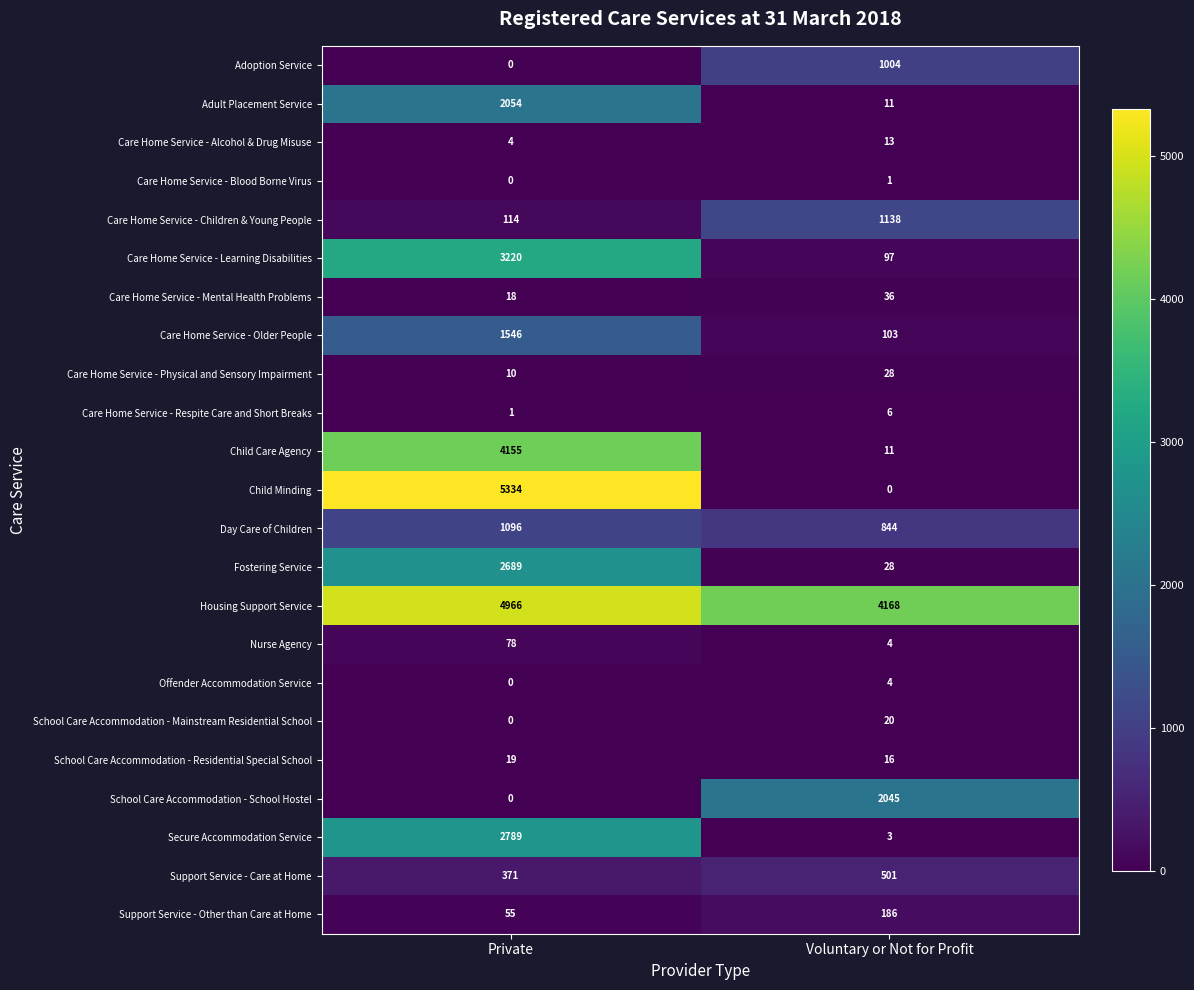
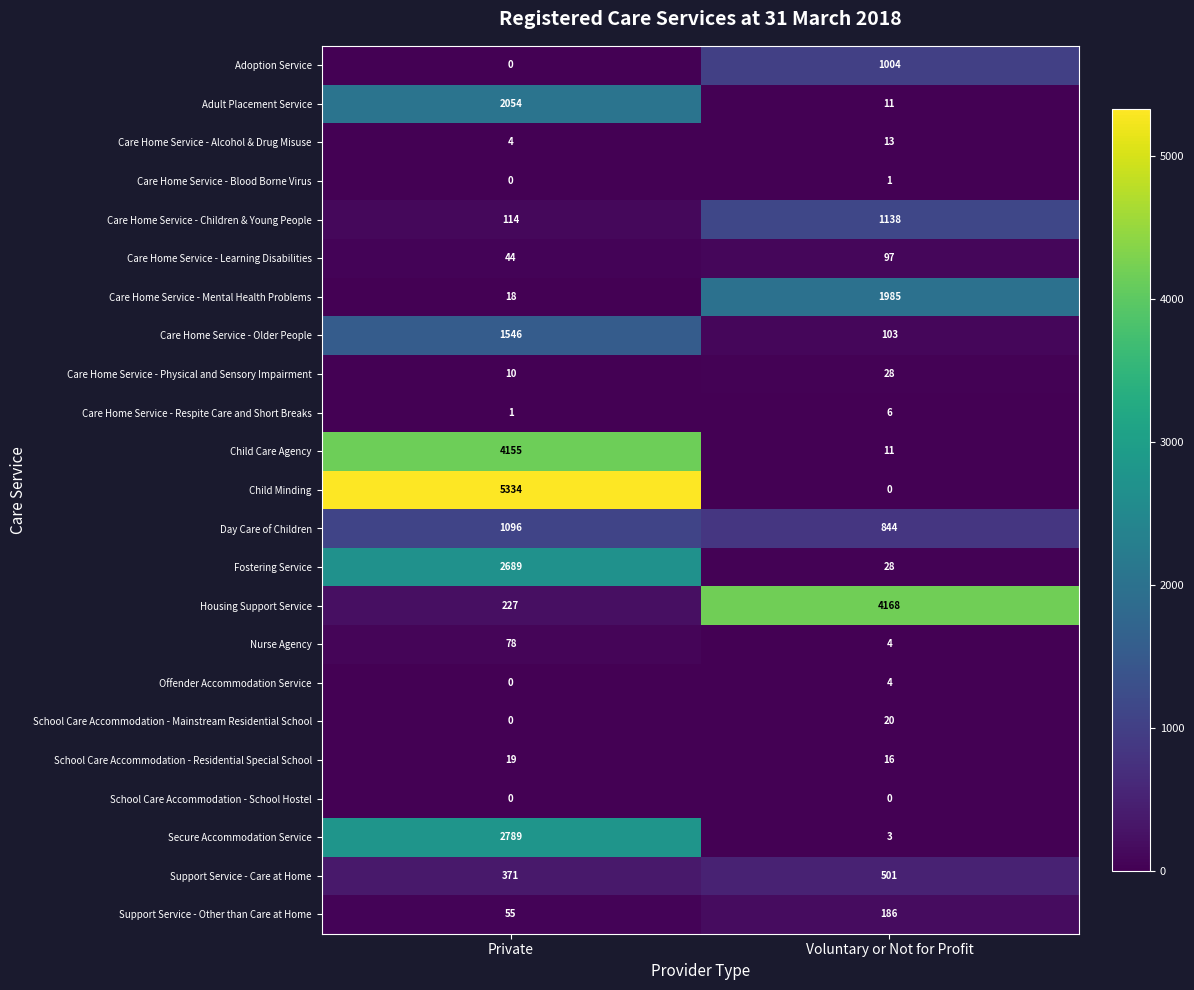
Care Home Service - Learning Disabilities, Private: 3220 -> 44
Care Home Service - Mental Health Problems, Voluntary or Not for Profit: 36 -> 1985
Housing Support Service, Private: 4966 -> 227
School Care Accommodation - School Hostel, Voluntary or Not for Profit: 2045 -> 0
